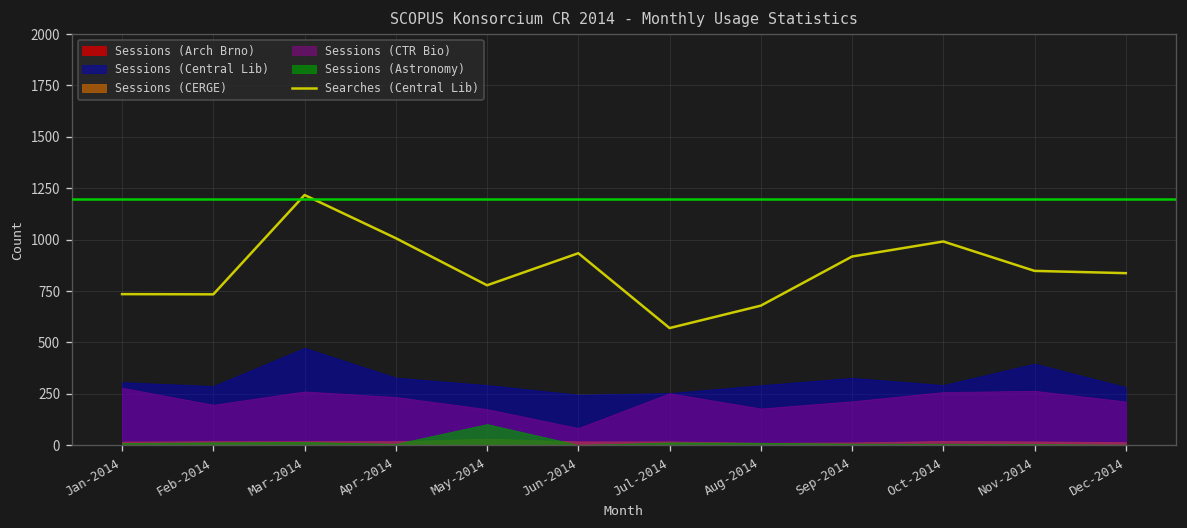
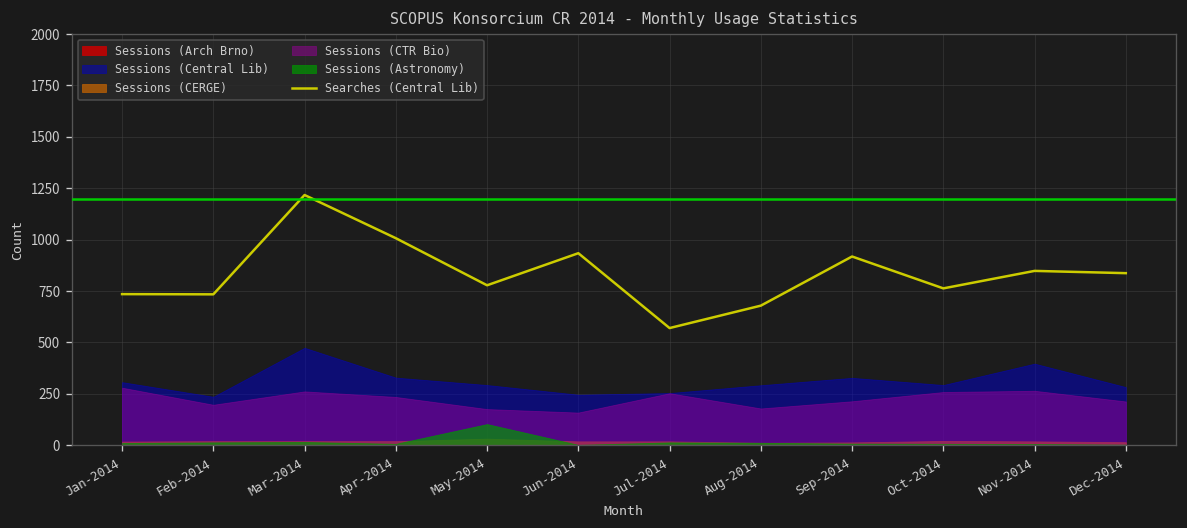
Sessions (Central Lib), Feb-2014: 290 -> 240
Sessions (CTR Bio), Jun-2014: 80 -> 160
Searches (Central Lib), Oct-2014: 990 -> 760
